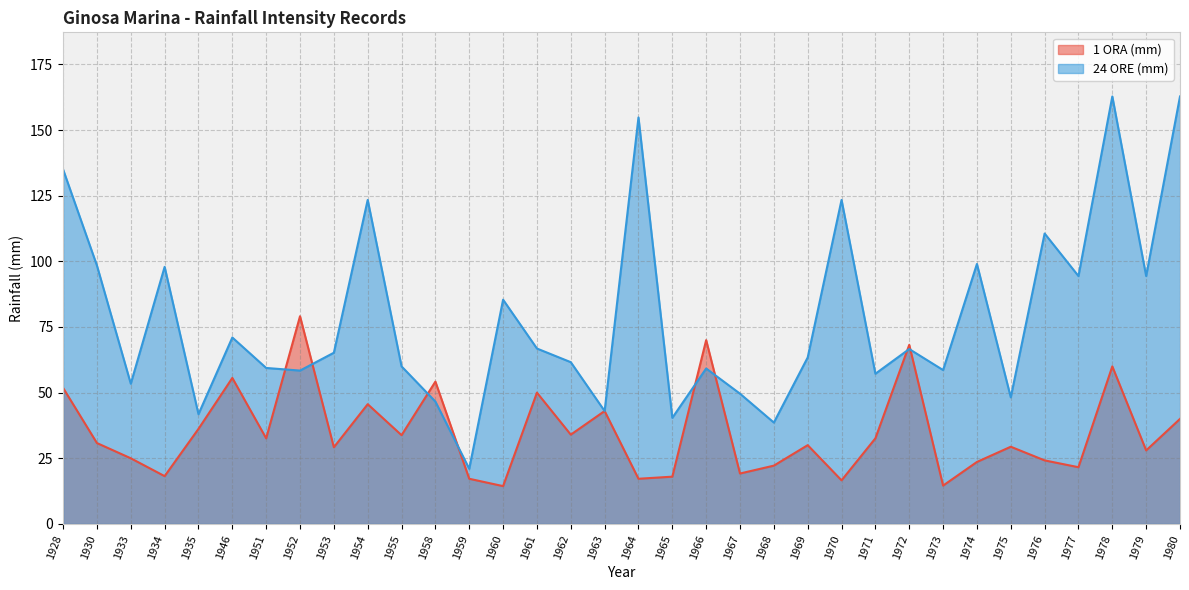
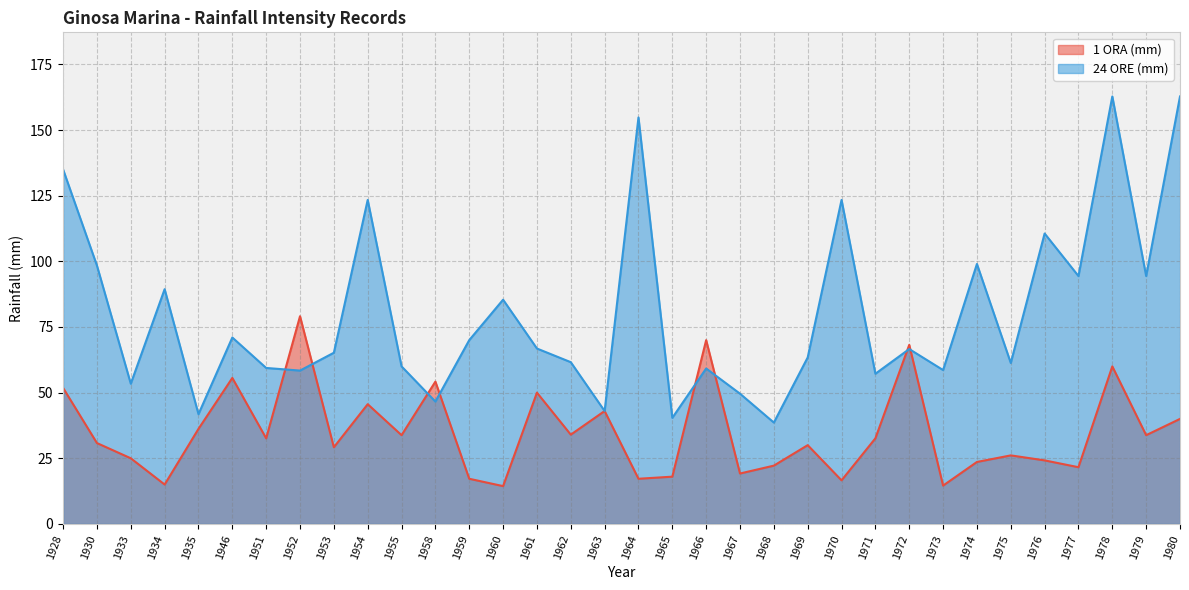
1 ORA (mm), 1934: 18 -> 15
24 ORE (mm), 1934: 98 -> 89
24 ORE (mm), 1959: 21 -> 70
1 ORA (mm), 1975: 29 -> 26
24 ORE (mm), 1975: 48 -> 61
1 ORA (mm), 1979: 28 -> 34
